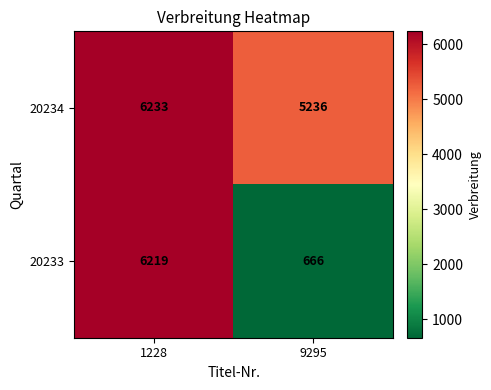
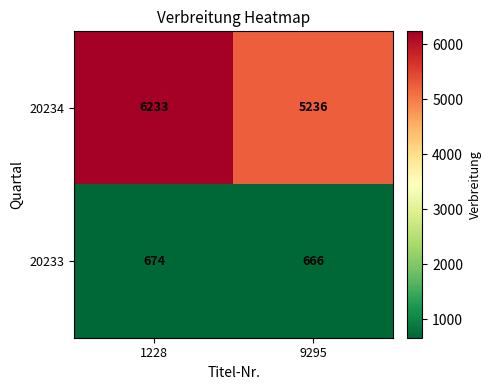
20233, 1228: 6219 -> 674
